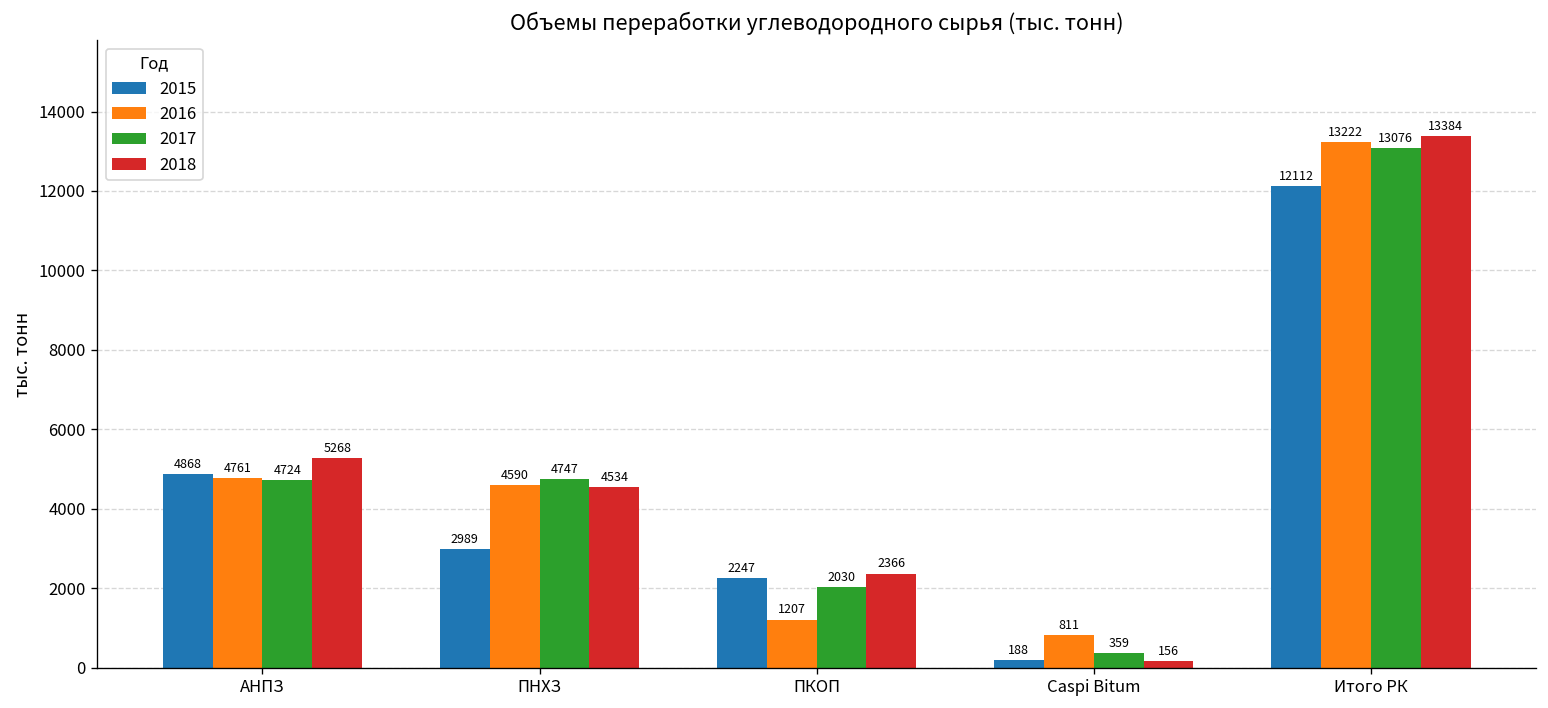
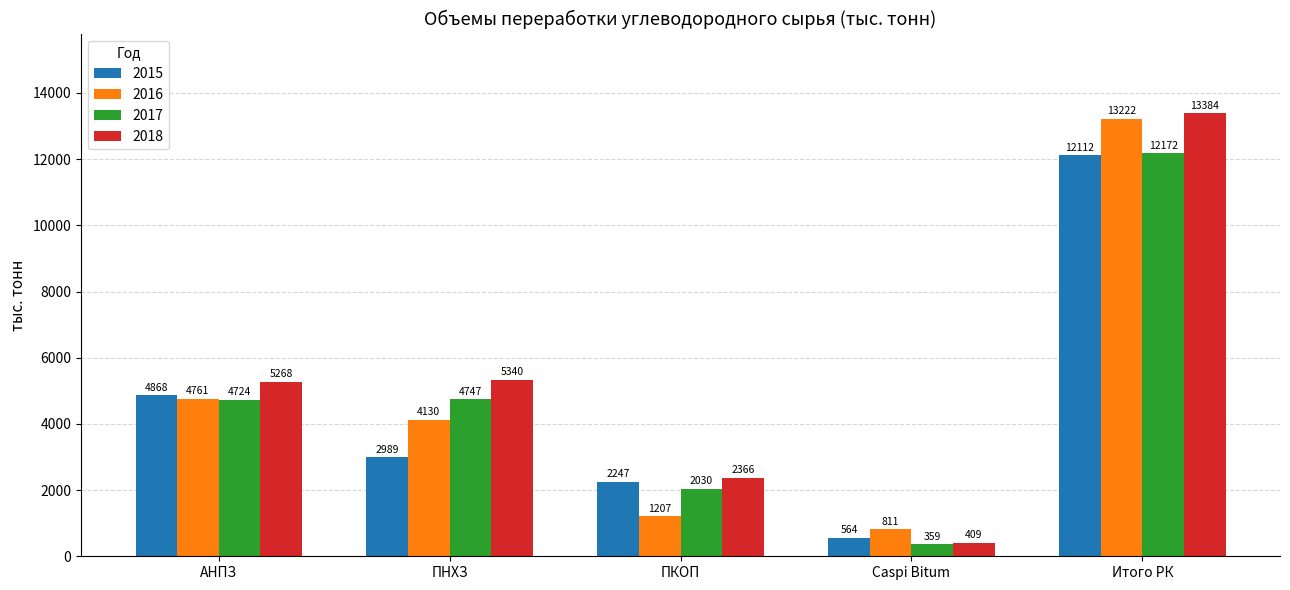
2016, ПНХЗ: 4590 -> 4130
2018, ПНХЗ: 4534 -> 5340
2015, Caspi Bitum: 188 -> 564
2018, Caspi Bitum: 156 -> 409
2017, Итого РК: 13076 -> 12172
